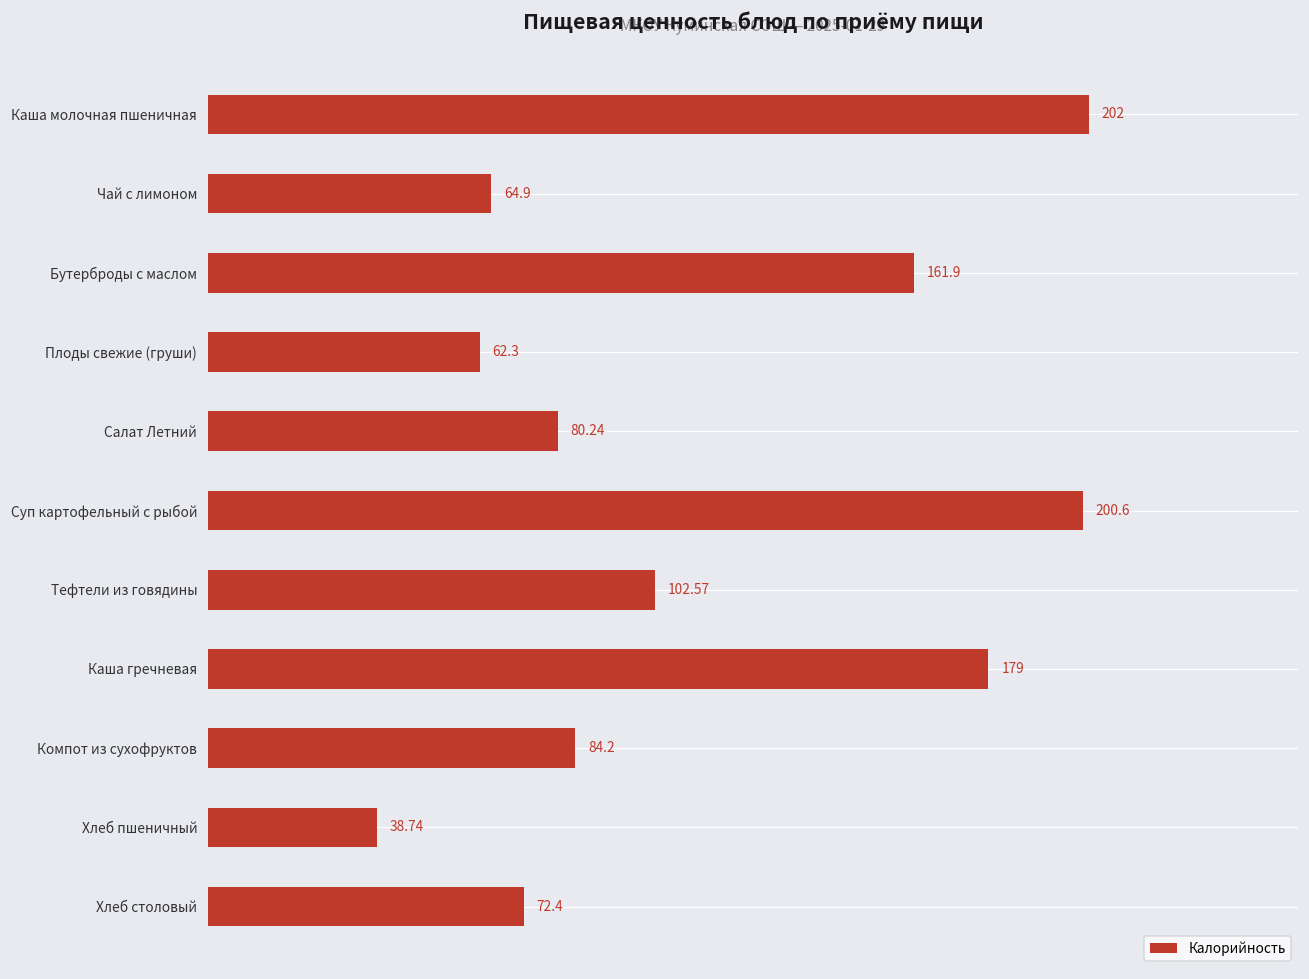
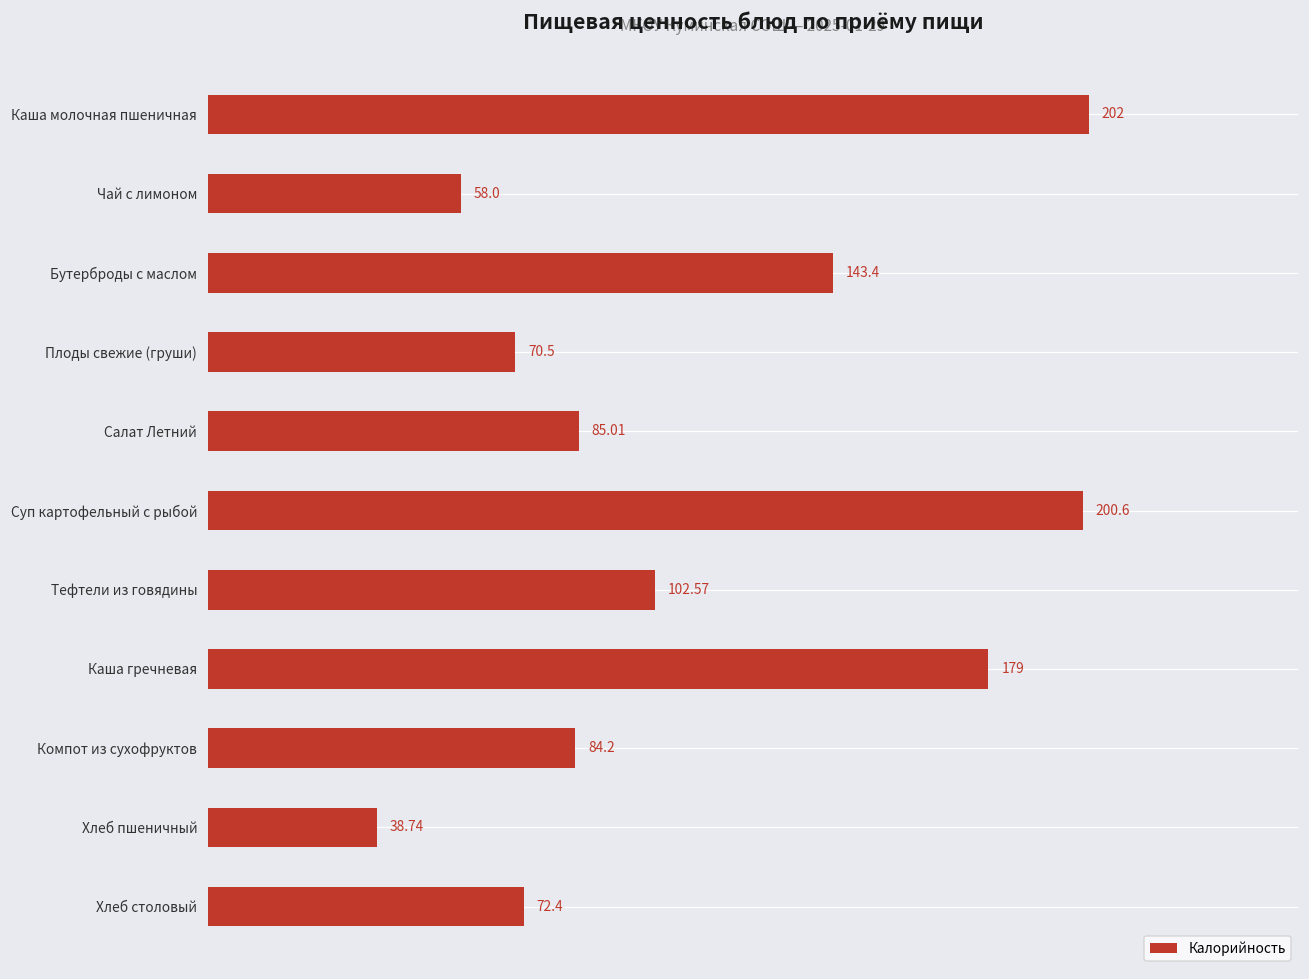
Чай с лимоном: 64.9 -> 58.0
Бутерброды с маслом: 161.9 -> 143.4
Плоды свежие (груши): 62.3 -> 70.5
Салат Летний: 80.24 -> 85.01
